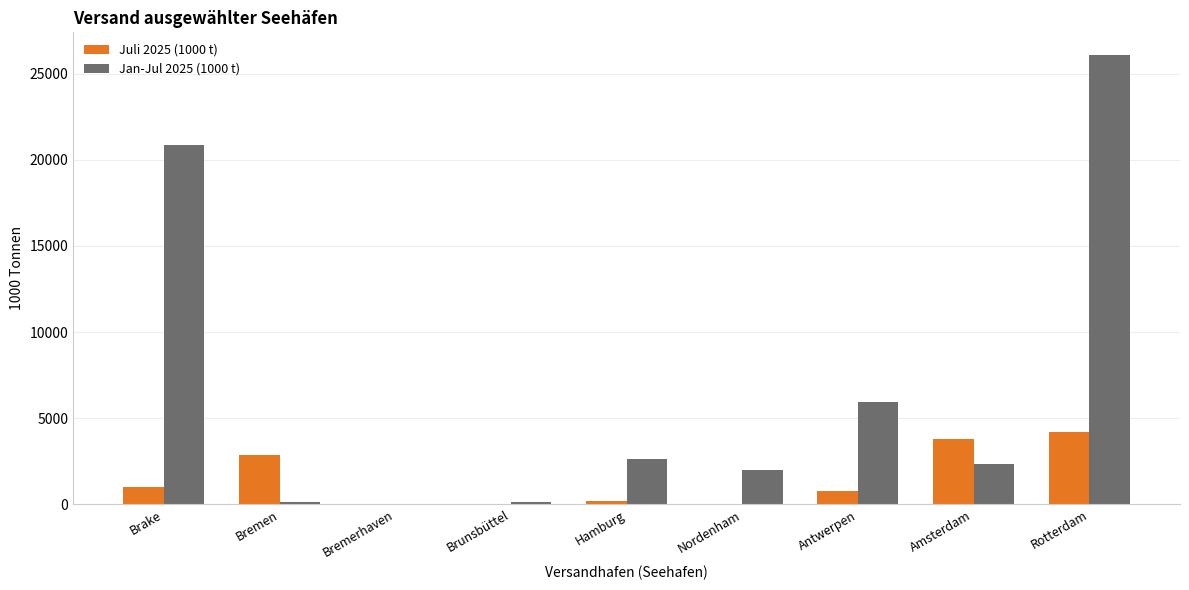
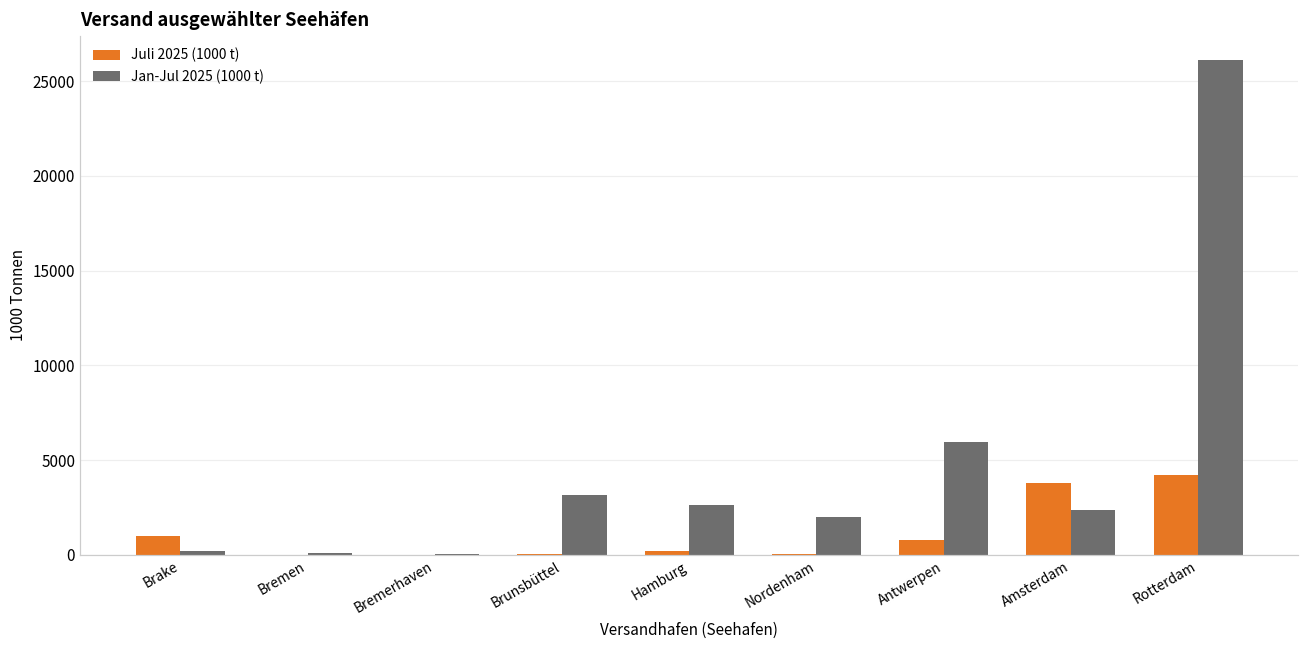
Jan-Jul 2025 (1000 t), Brake: 20900 -> 200
Juli 2025 (1000 t), Bremen: 2900 -> 0
Jan-Jul 2025 (1000 t), Brunsbüttel: 200 -> 3100
